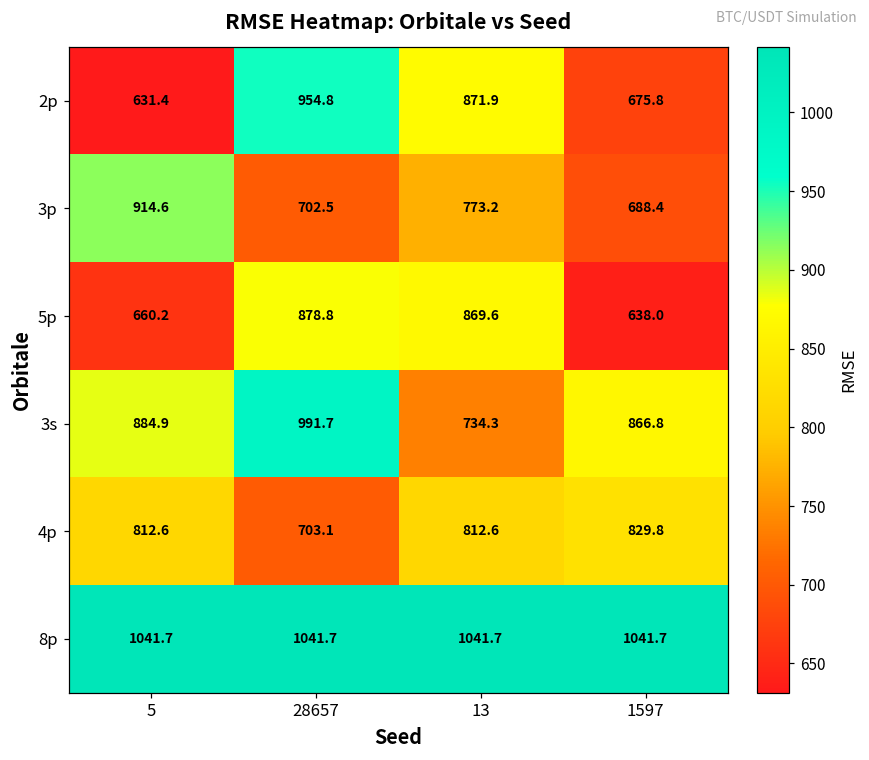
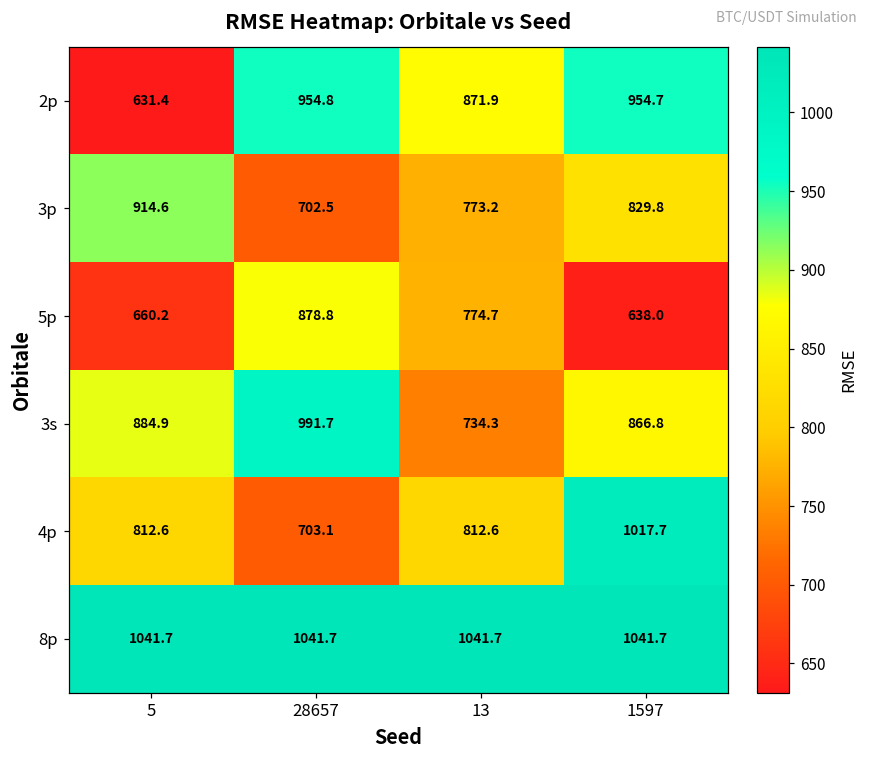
2p, 1597: 675.8 -> 954.7
3p, 1597: 688.4 -> 829.8
5p, 13: 869.6 -> 774.7
4p, 1597: 829.8 -> 1017.7
